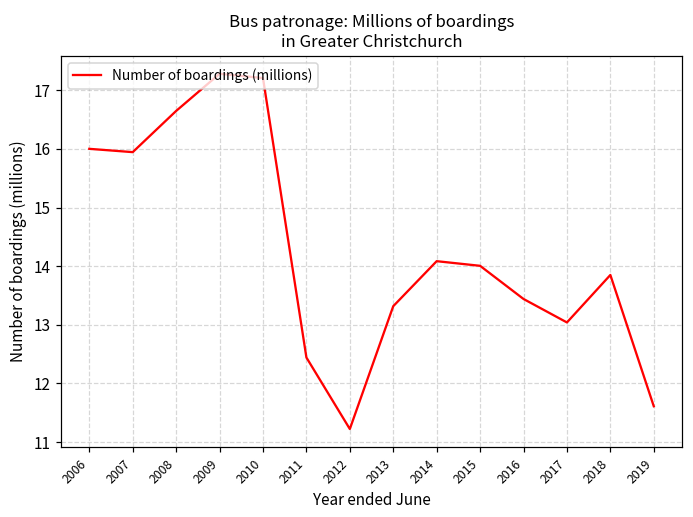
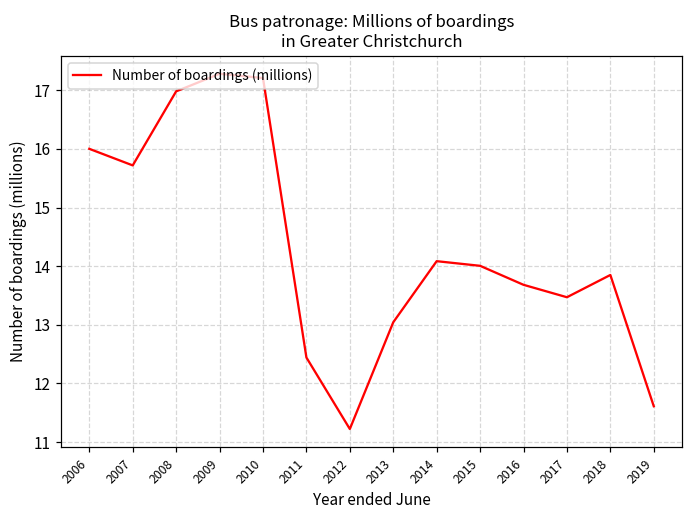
2007: 15.9 -> 15.7
2008: 16.6 -> 17.0
2013: 13.3 -> 13.0
2016: 13.4 -> 13.7
2017: 13.0 -> 13.5
